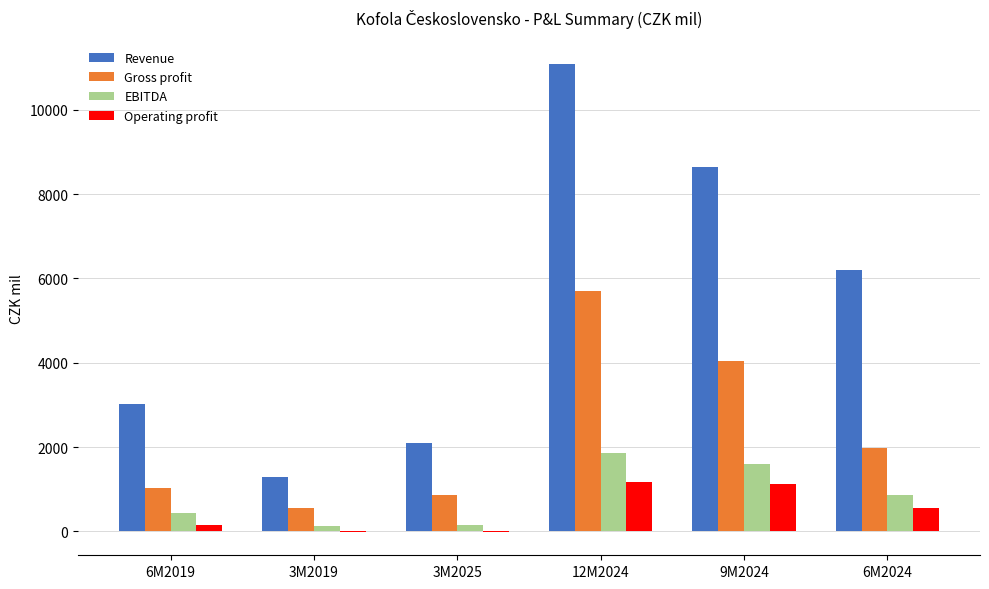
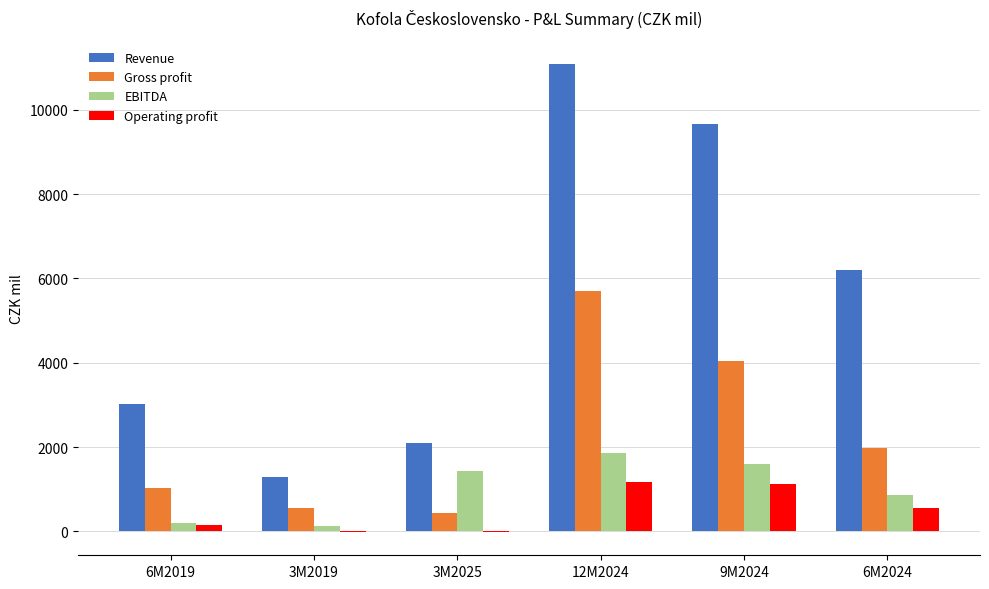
EBITDA, 6M2019: 400 -> 200
Gross profit, 3M2025: 900 -> 400
EBITDA, 3M2025: 200 -> 1400
Revenue, 9M2024: 8600 -> 9700
